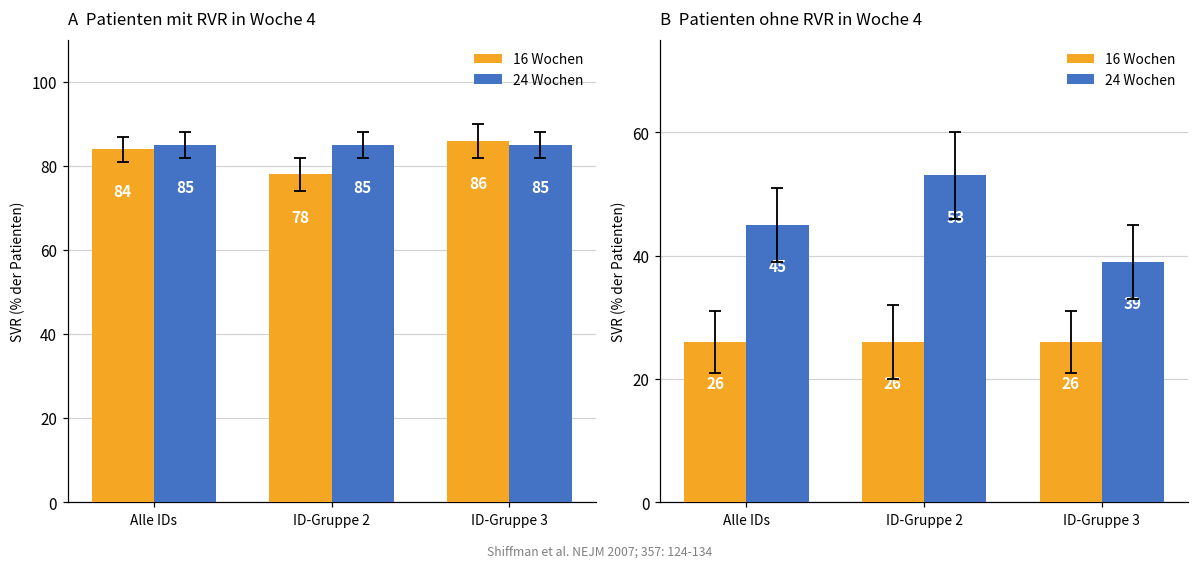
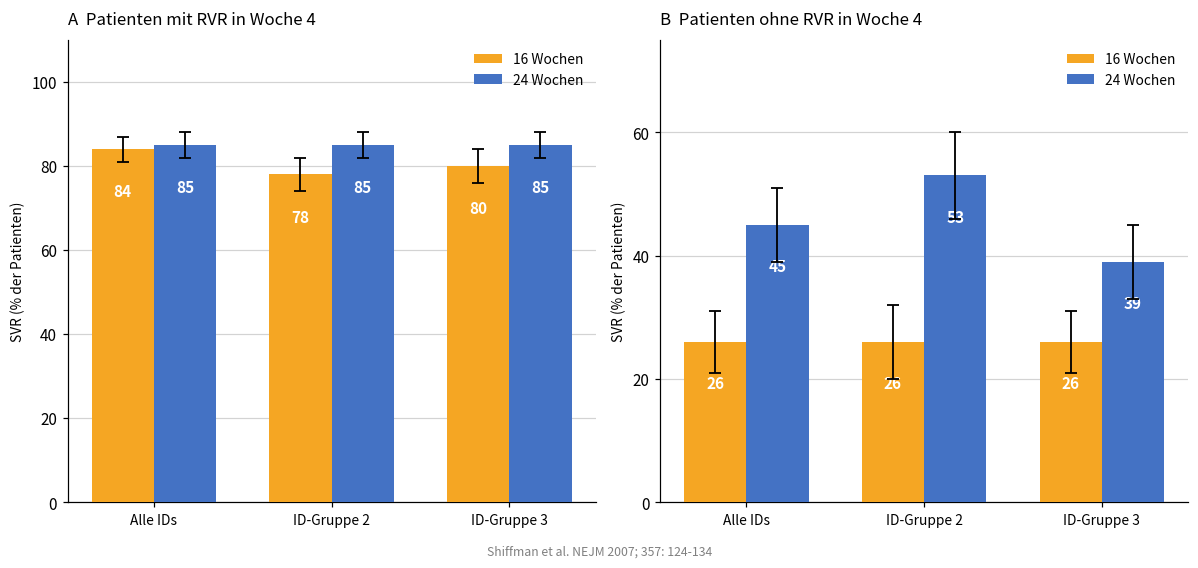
A Patienten mit RVR in Woche 4, 16 Wochen, ID-Gruppe 3: 86 -> 80
